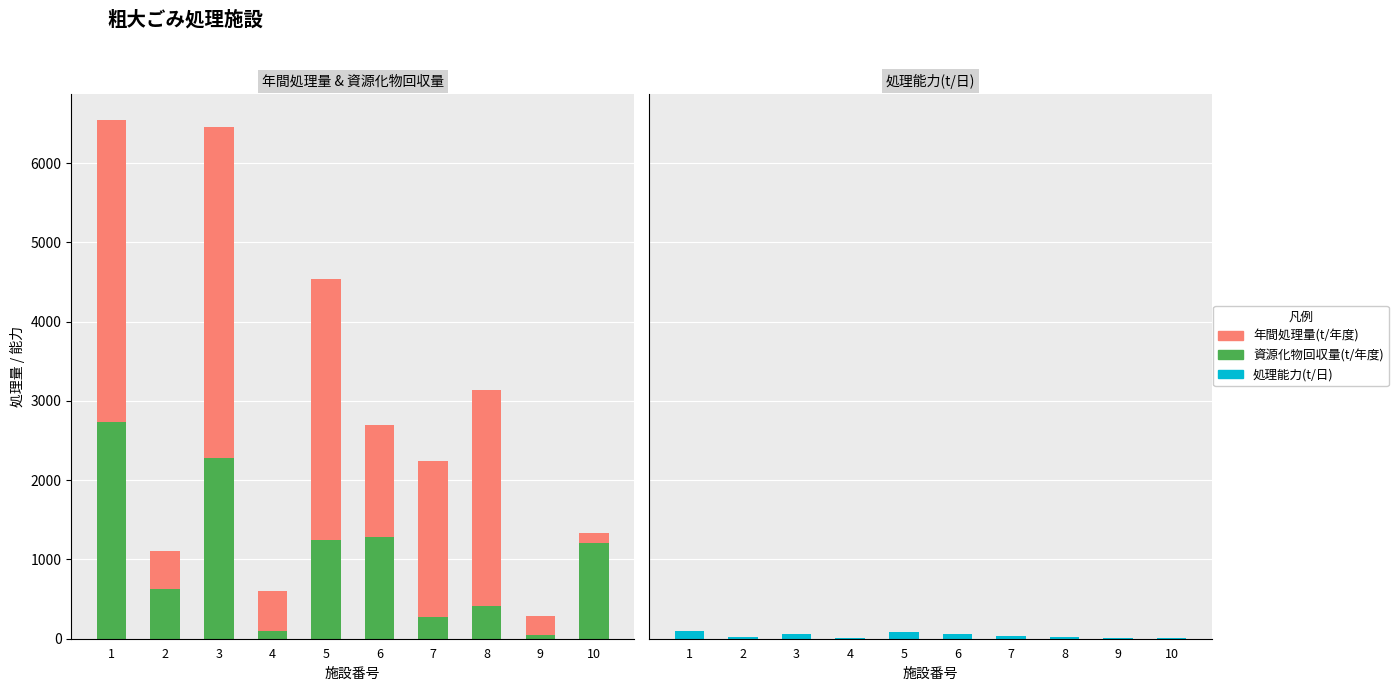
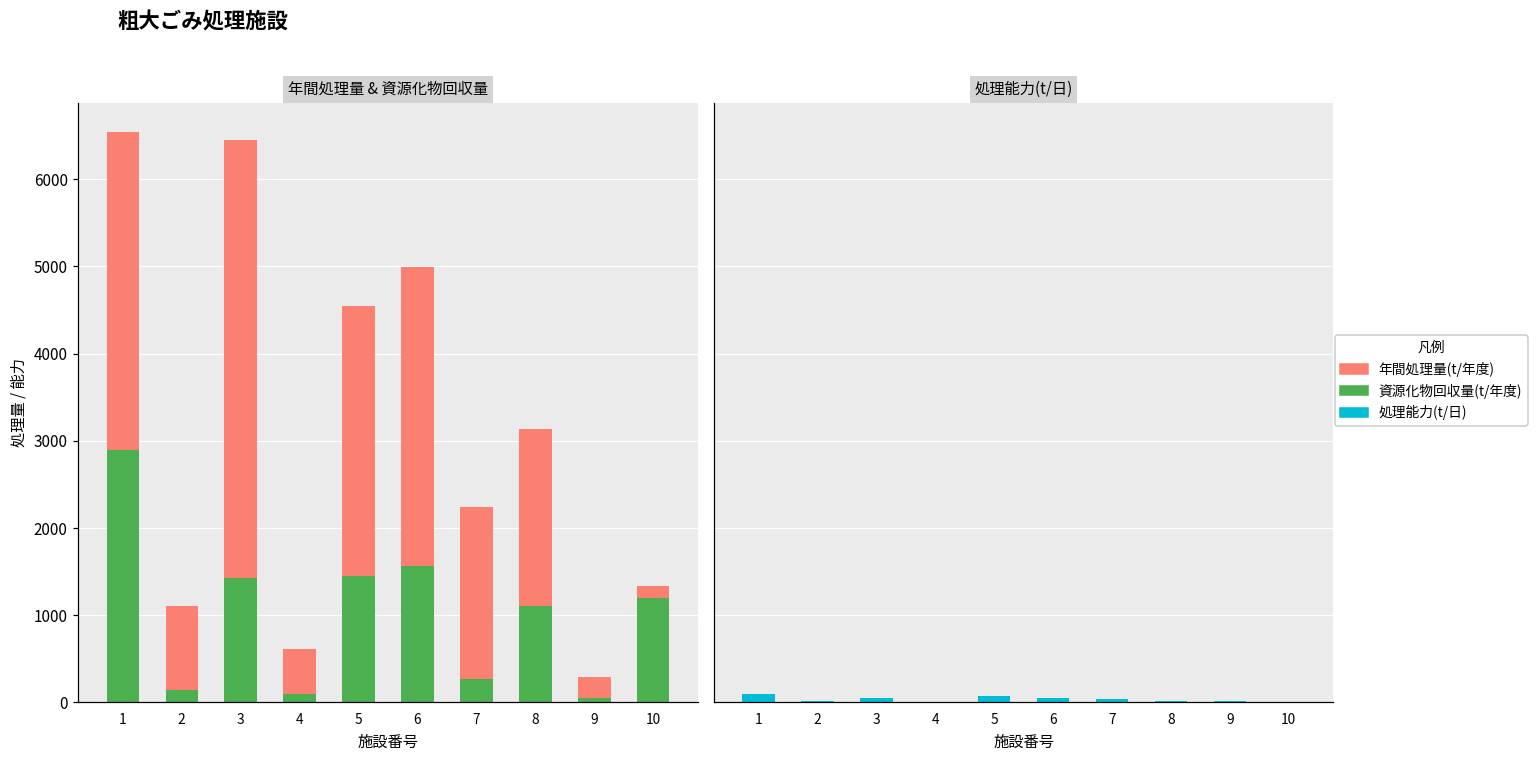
年間処理量 & 資源化物回収量, 資源化物回収量(t/年度), 1: 2700 -> 2900
年間処理量 & 資源化物回収量, 資源化物回収量(t/年度), 2: 600 -> 100
年間処理量 & 資源化物回収量, 資源化物回収量(t/年度), 3: 2300 -> 1400
年間処理量 & 資源化物回収量, 資源化物回収量(t/年度), 5: 1200 -> 1500
年間処理量 & 資源化物回収量, 年間処理量(t/年度), 6: 2700 -> 5000
年間処理量 & 資源化物回収量, 資源化物回収量(t/年度), 6: 1300 -> 1600
年間処理量 & 資源化物回収量, 資源化物回収量(t/年度), 8: 400 -> 1100
